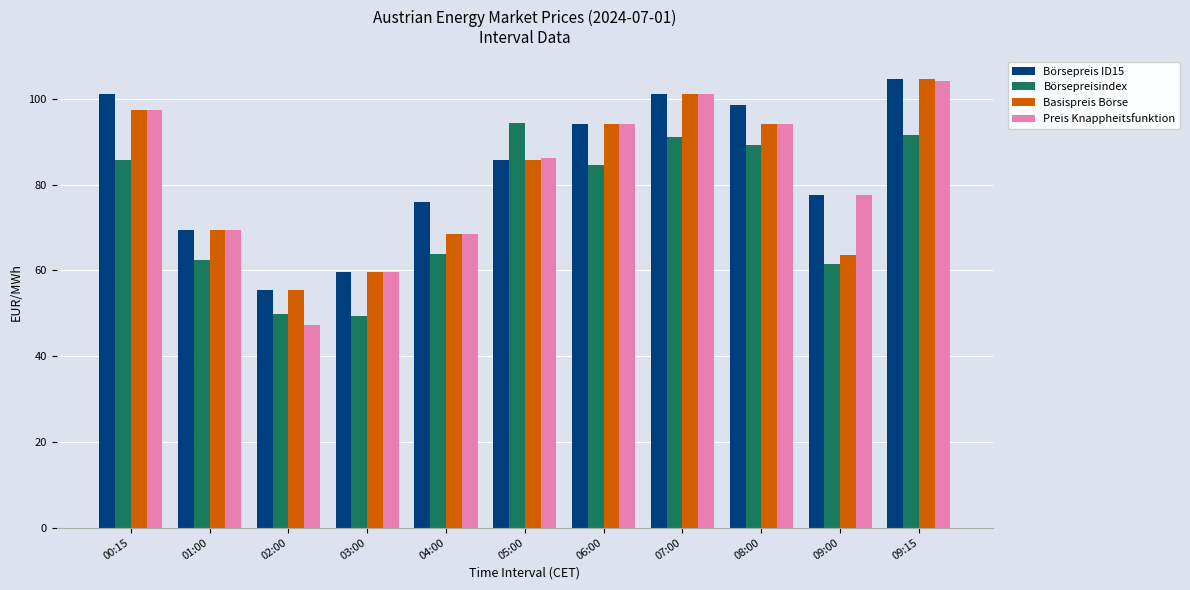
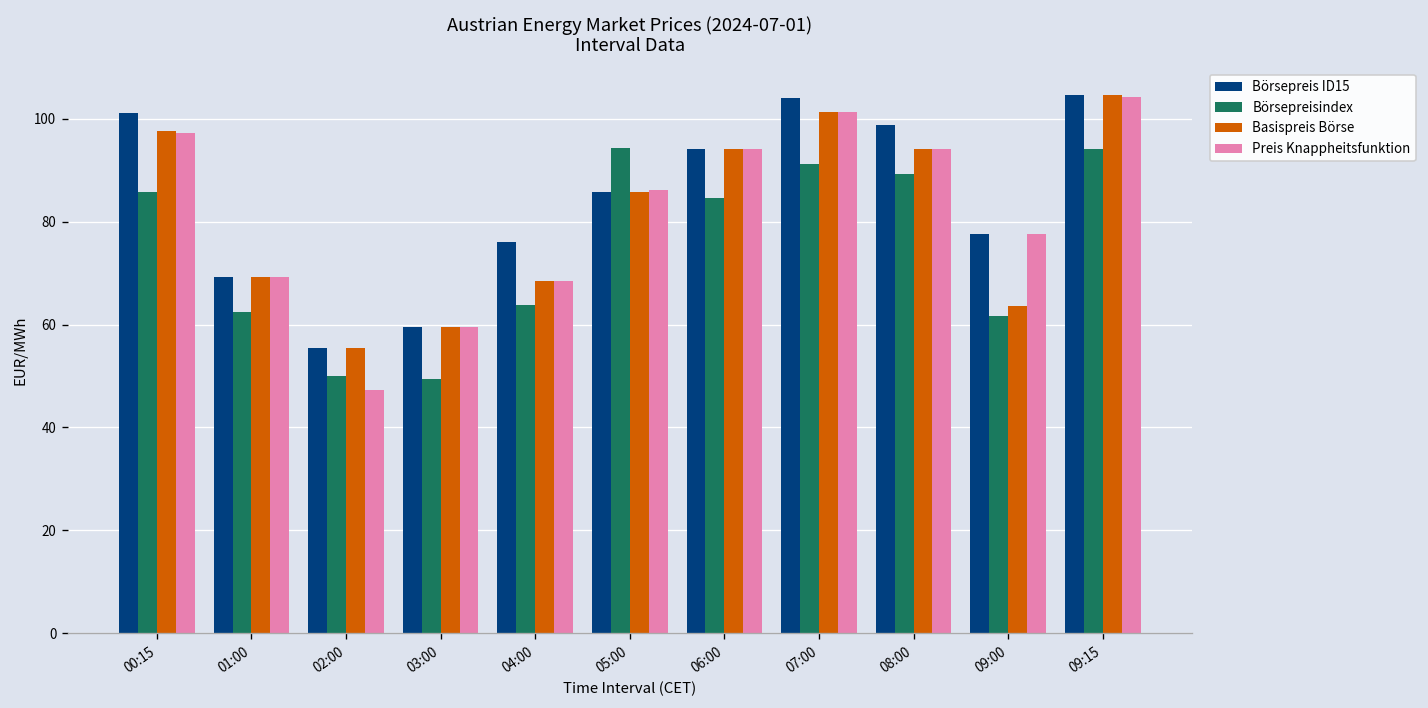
Börsepreis ID15, 07:00: 101 -> 104
Börsepreisindex, 09:15: 92 -> 94
